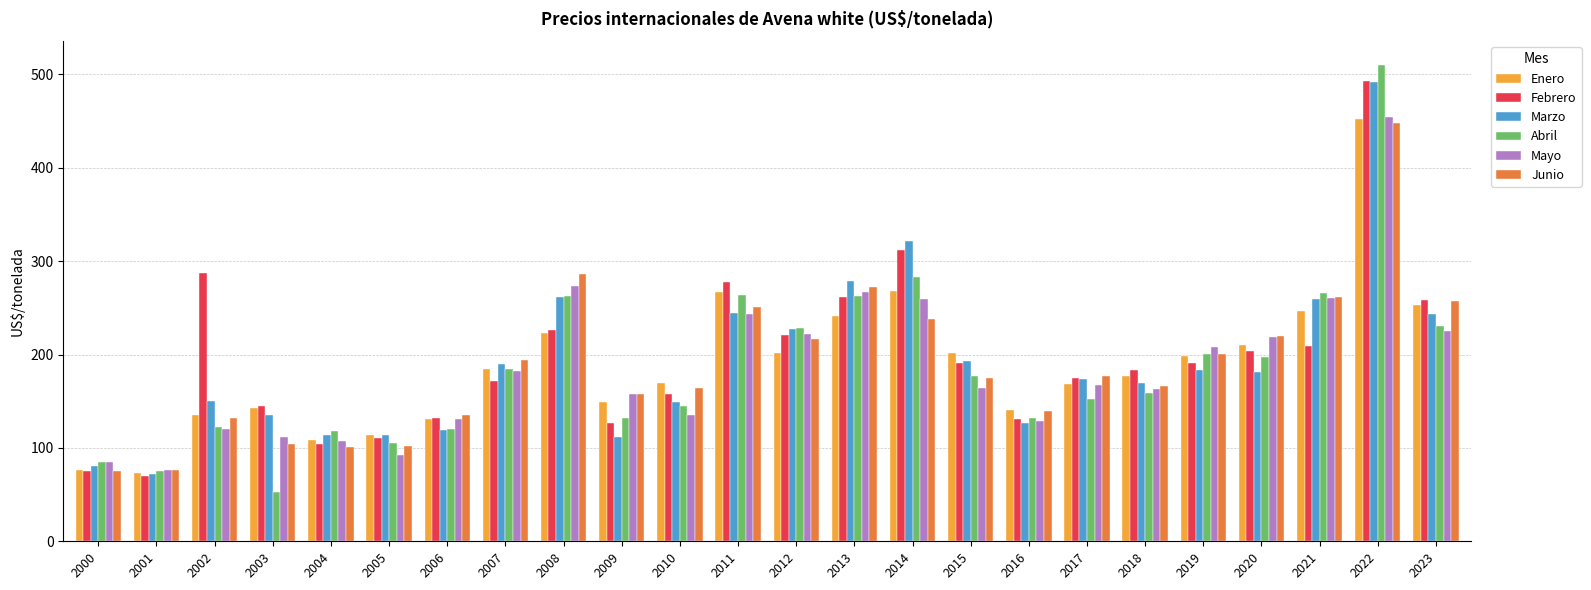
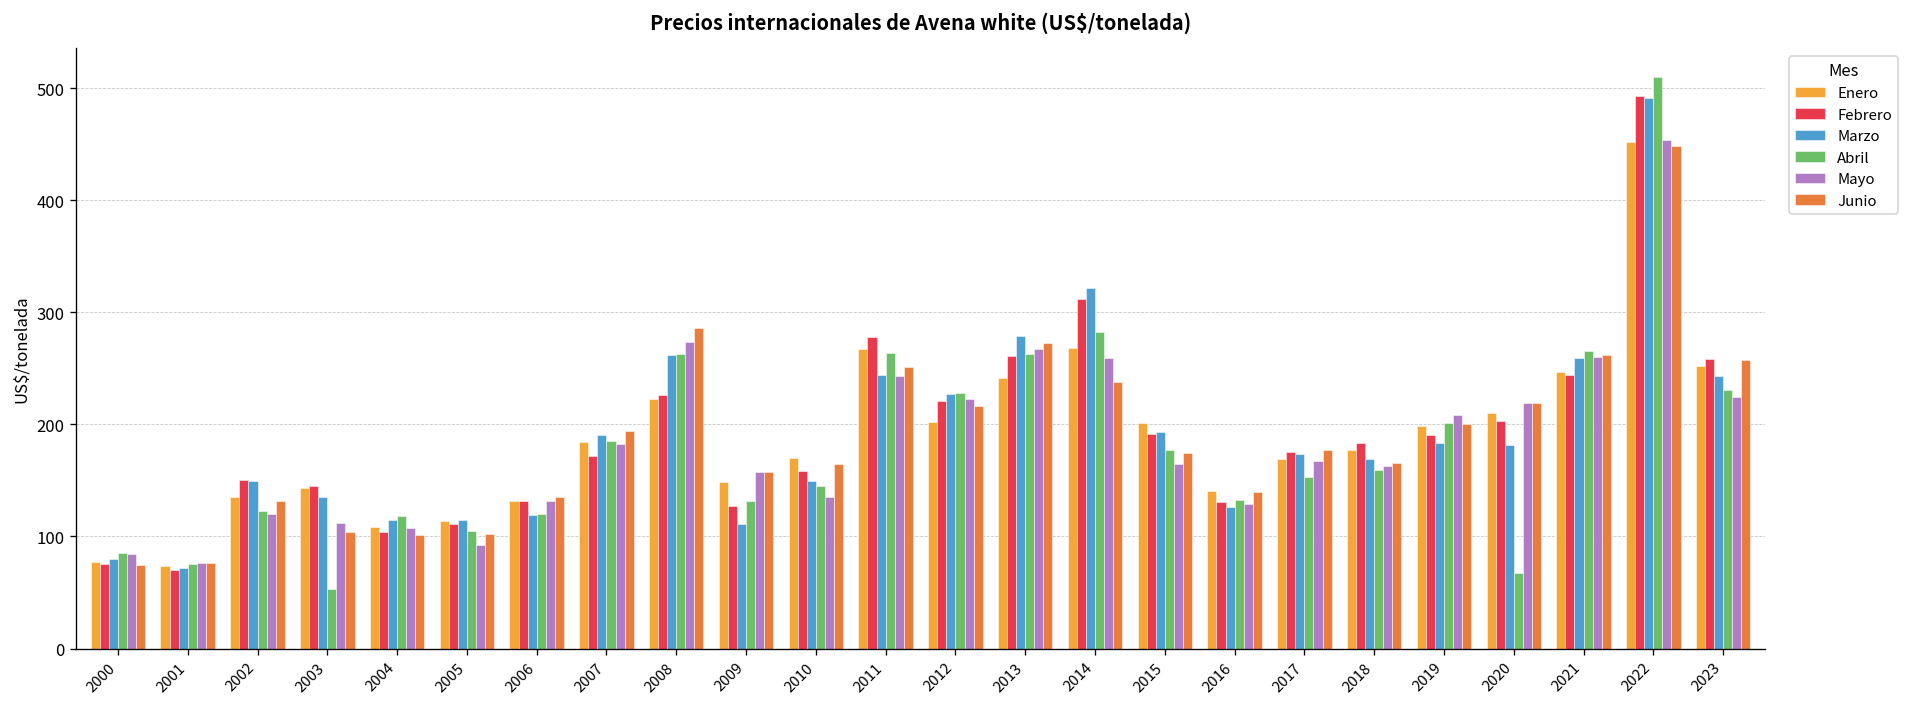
Febrero, 2002: 290 -> 150
Abril, 2020: 200 -> 70
Febrero, 2021: 210 -> 240
